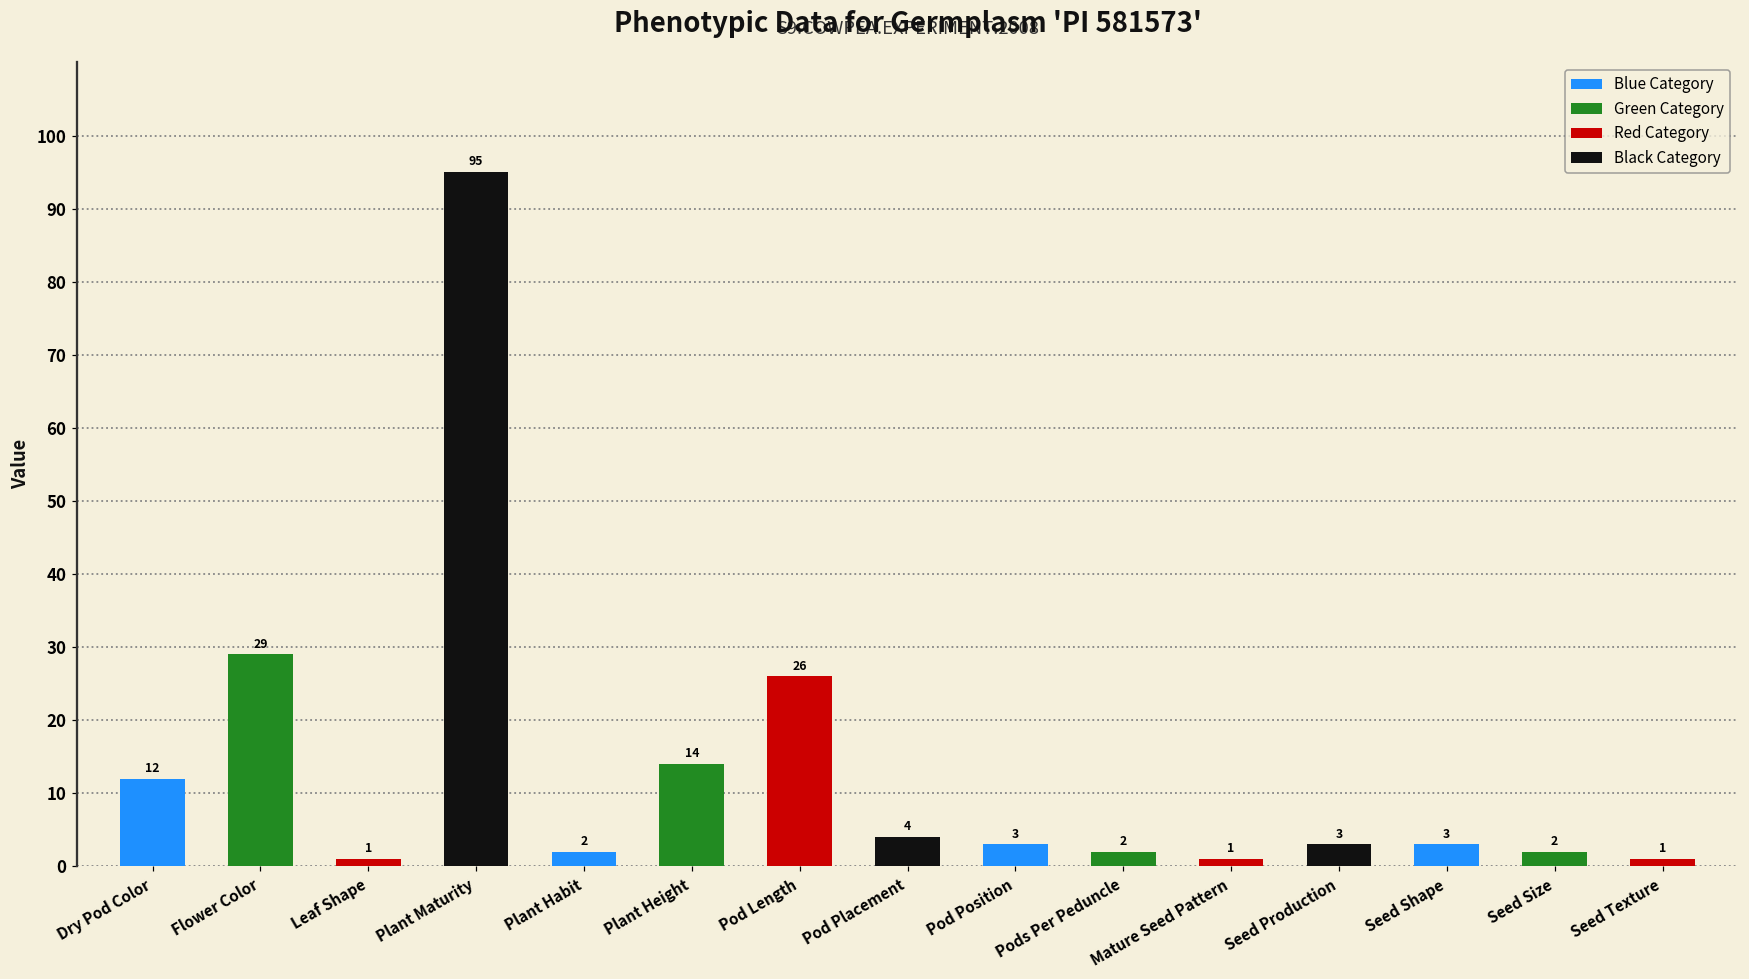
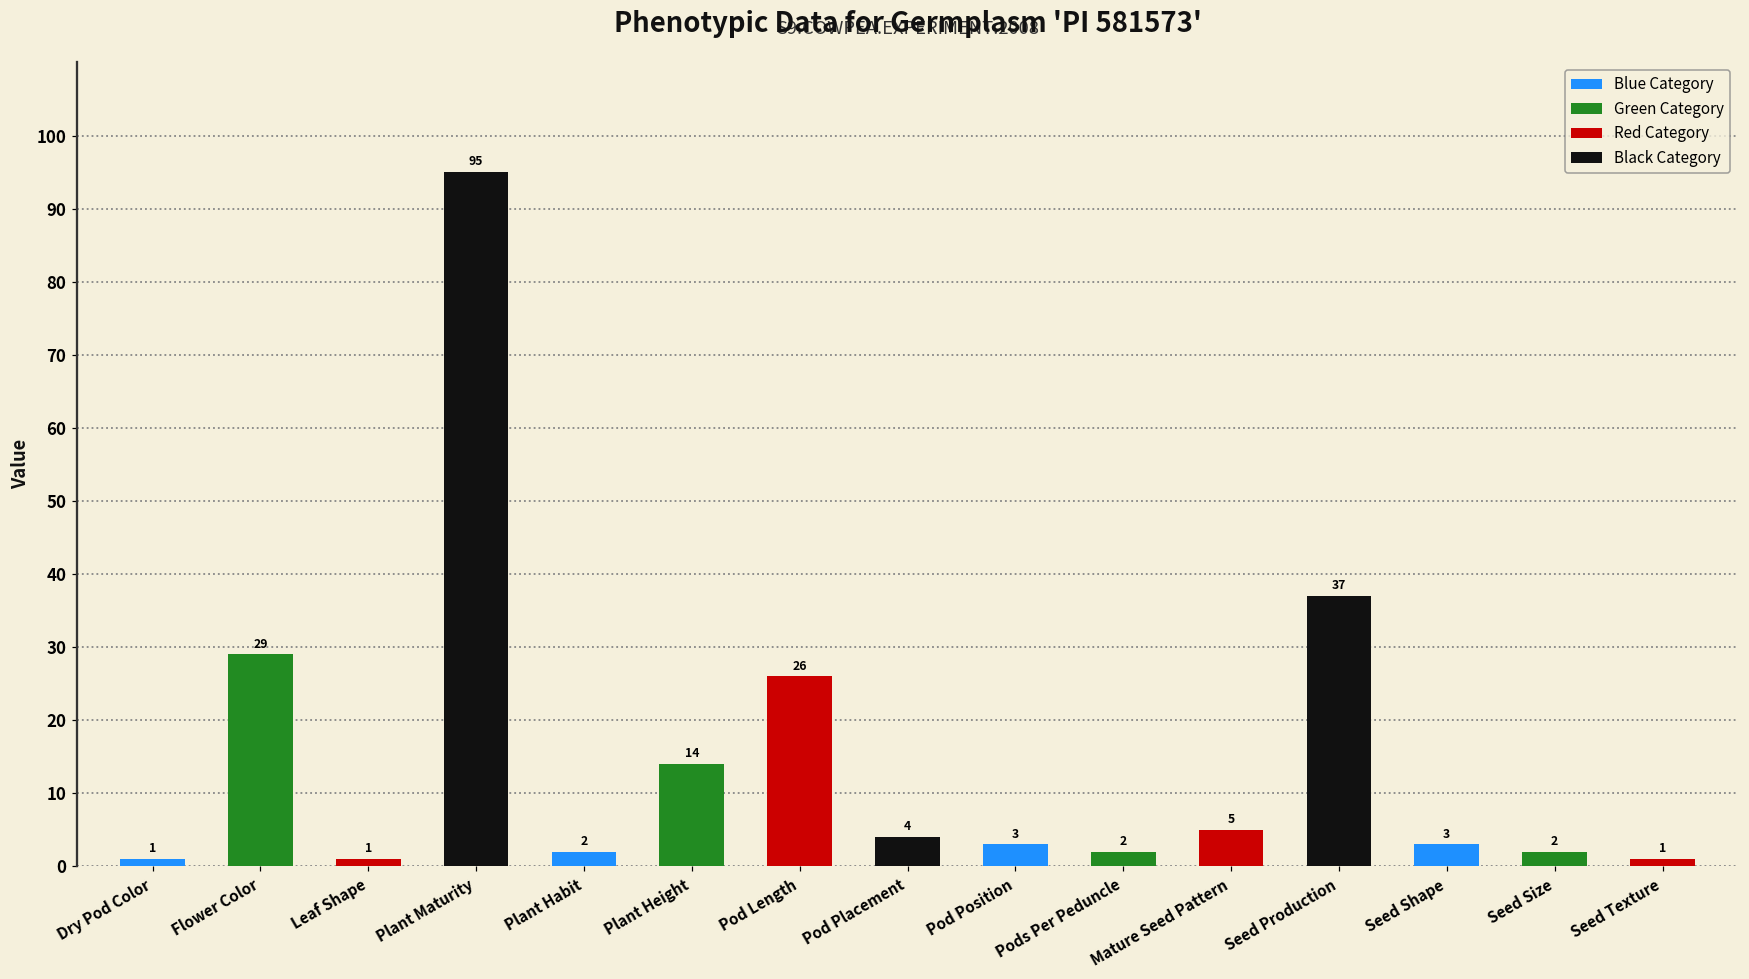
Dry Pod Color: 12 -> 1
Mature Seed Pattern: 1 -> 5
Seed Production: 3 -> 37
